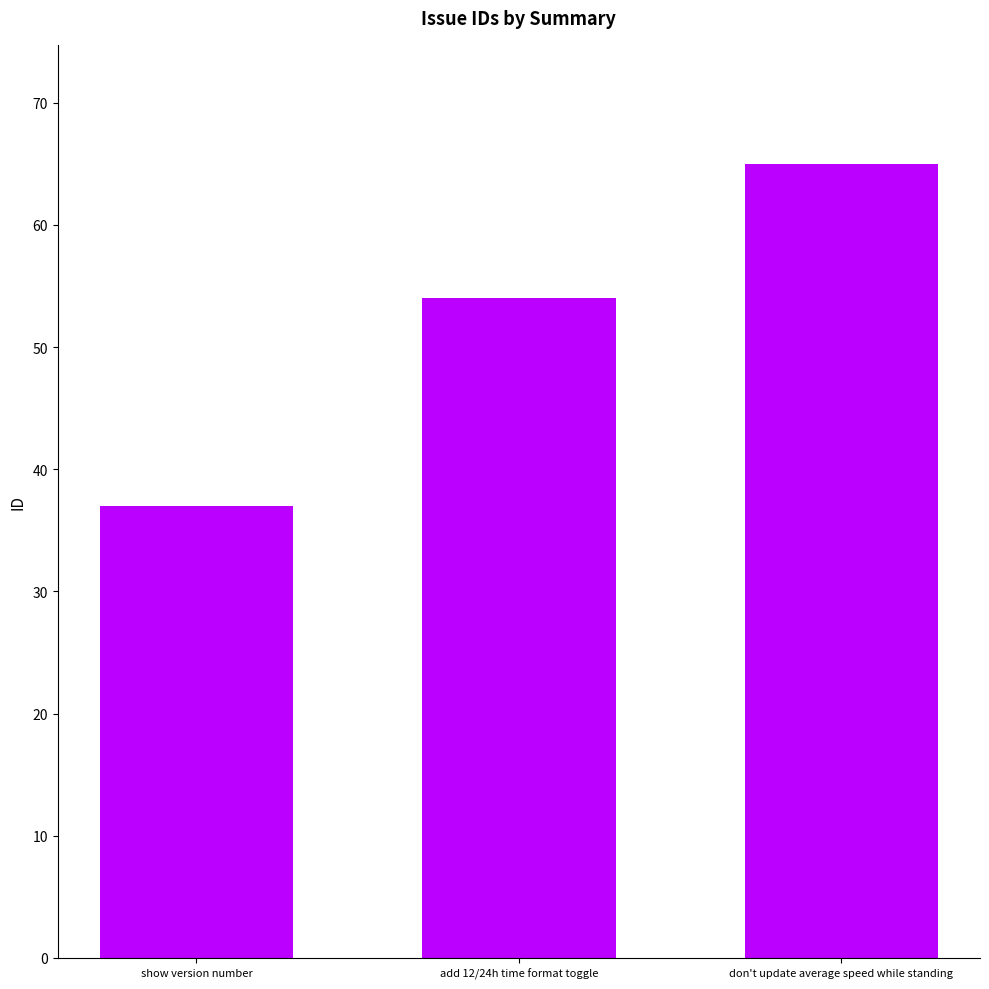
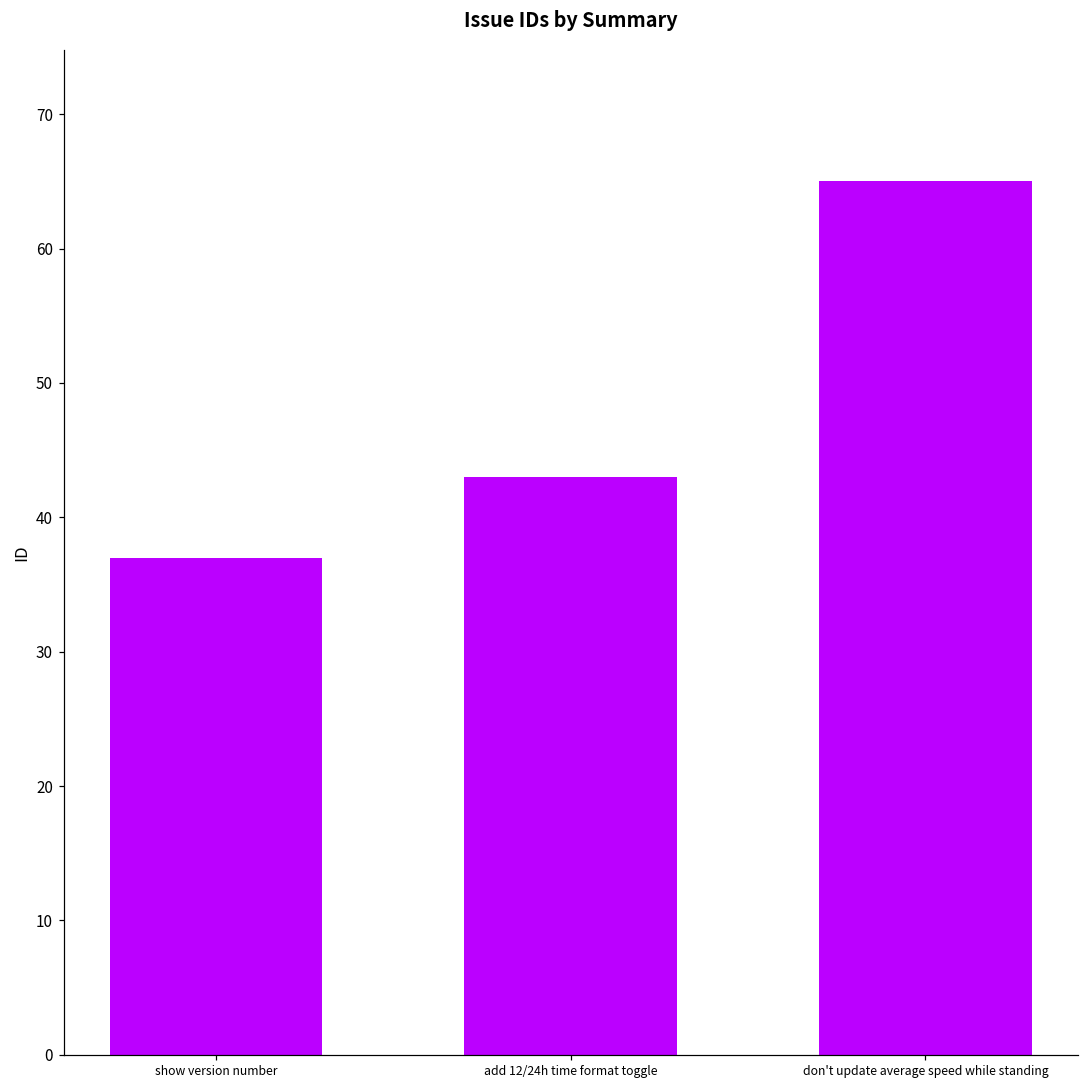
add 12/24h time format toggle: 54 -> 43
